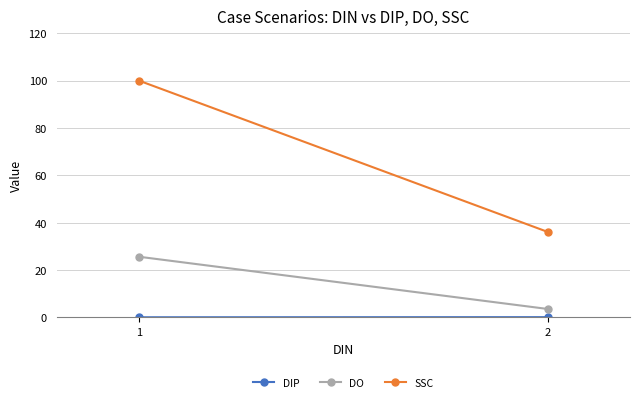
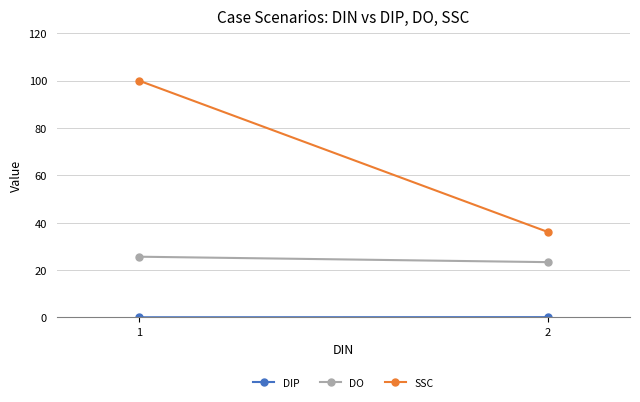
DO, 2: 4 -> 23
